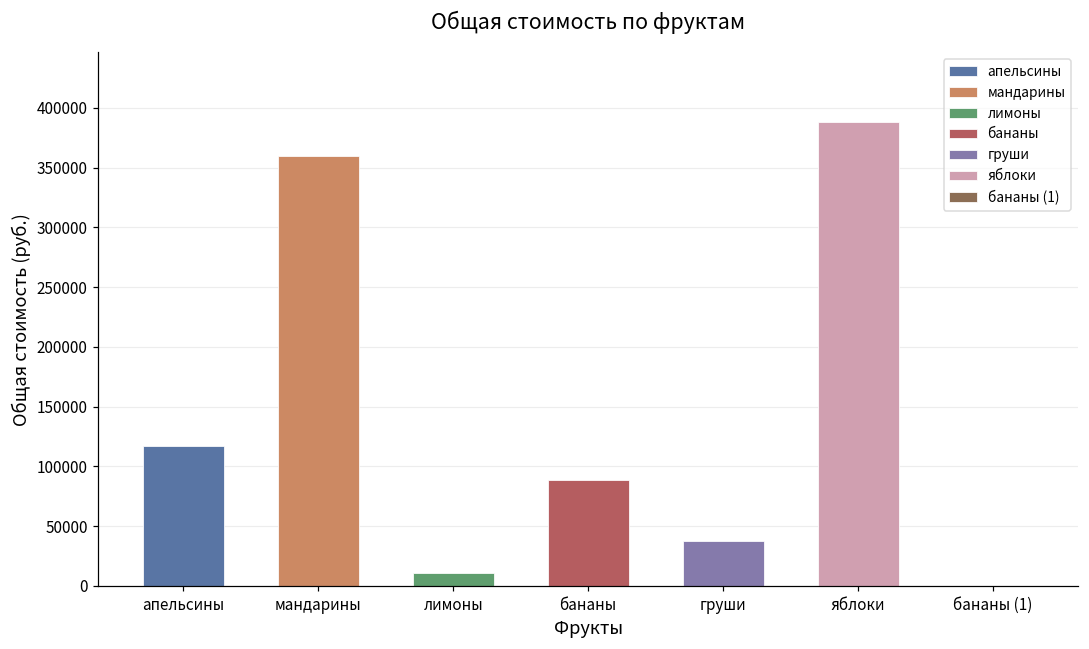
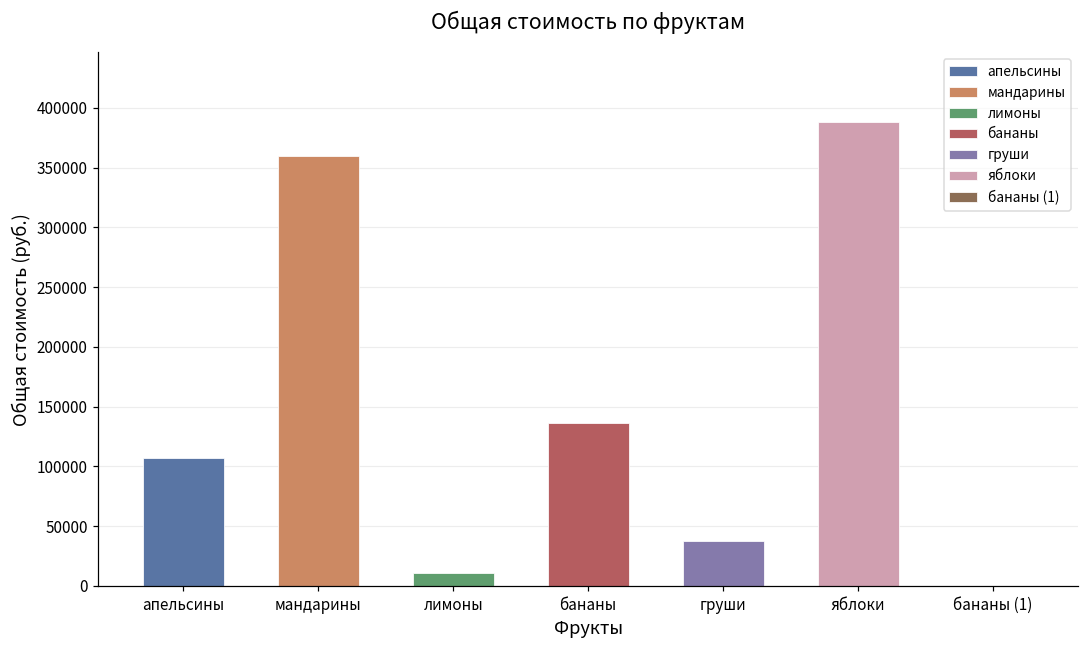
апельсины: 117000 -> 107000
бананы: 89000 -> 137000
